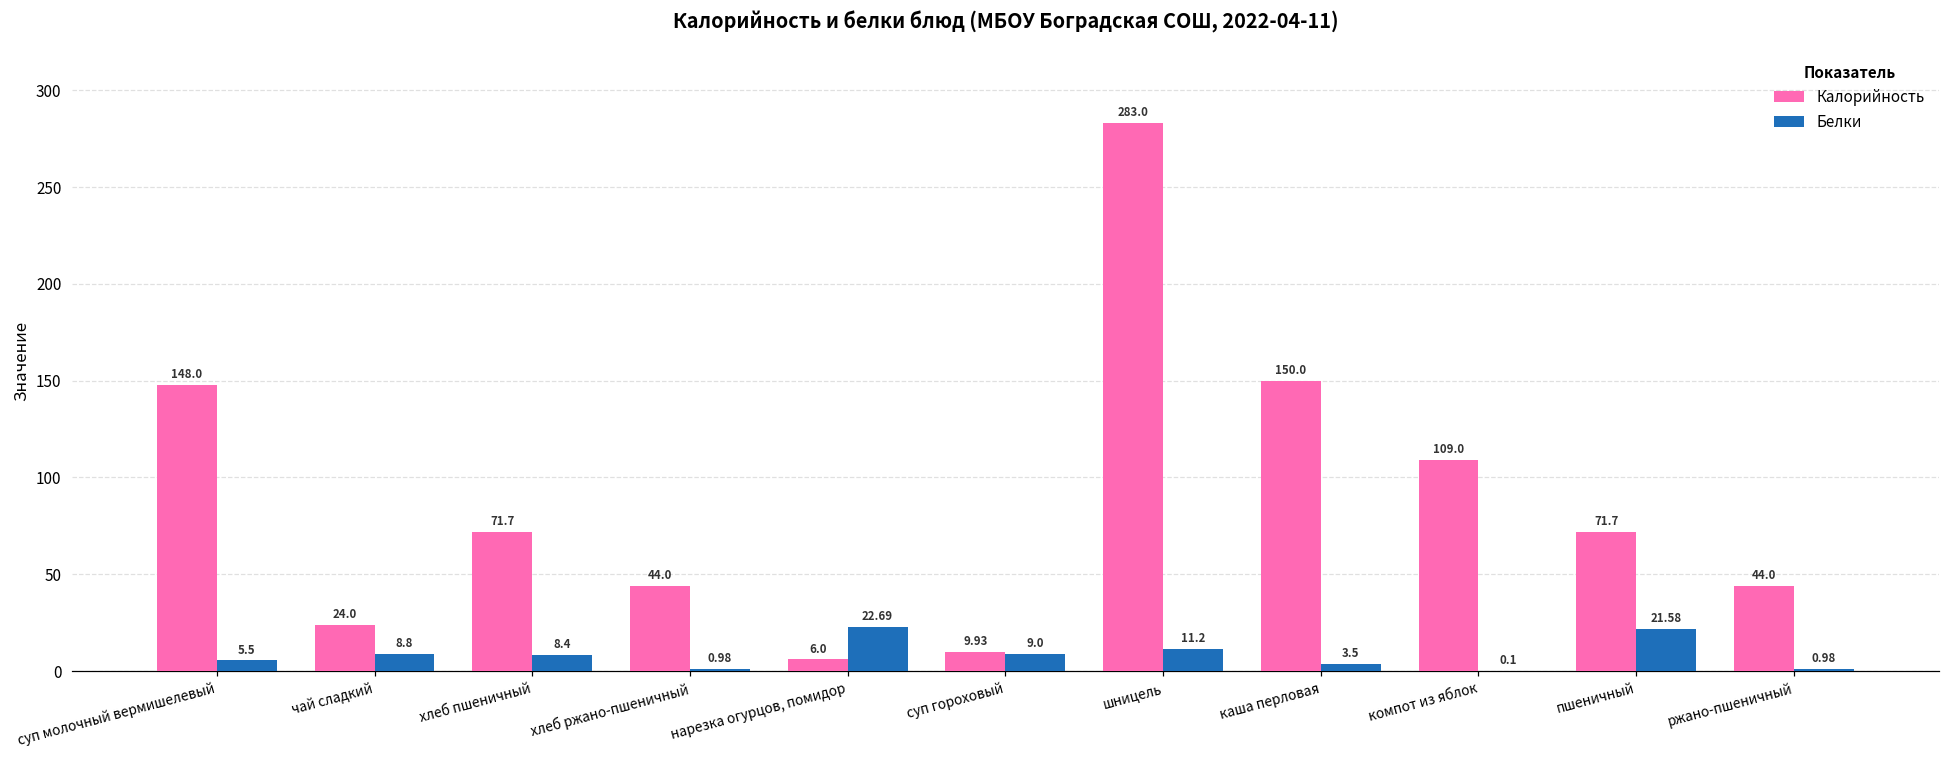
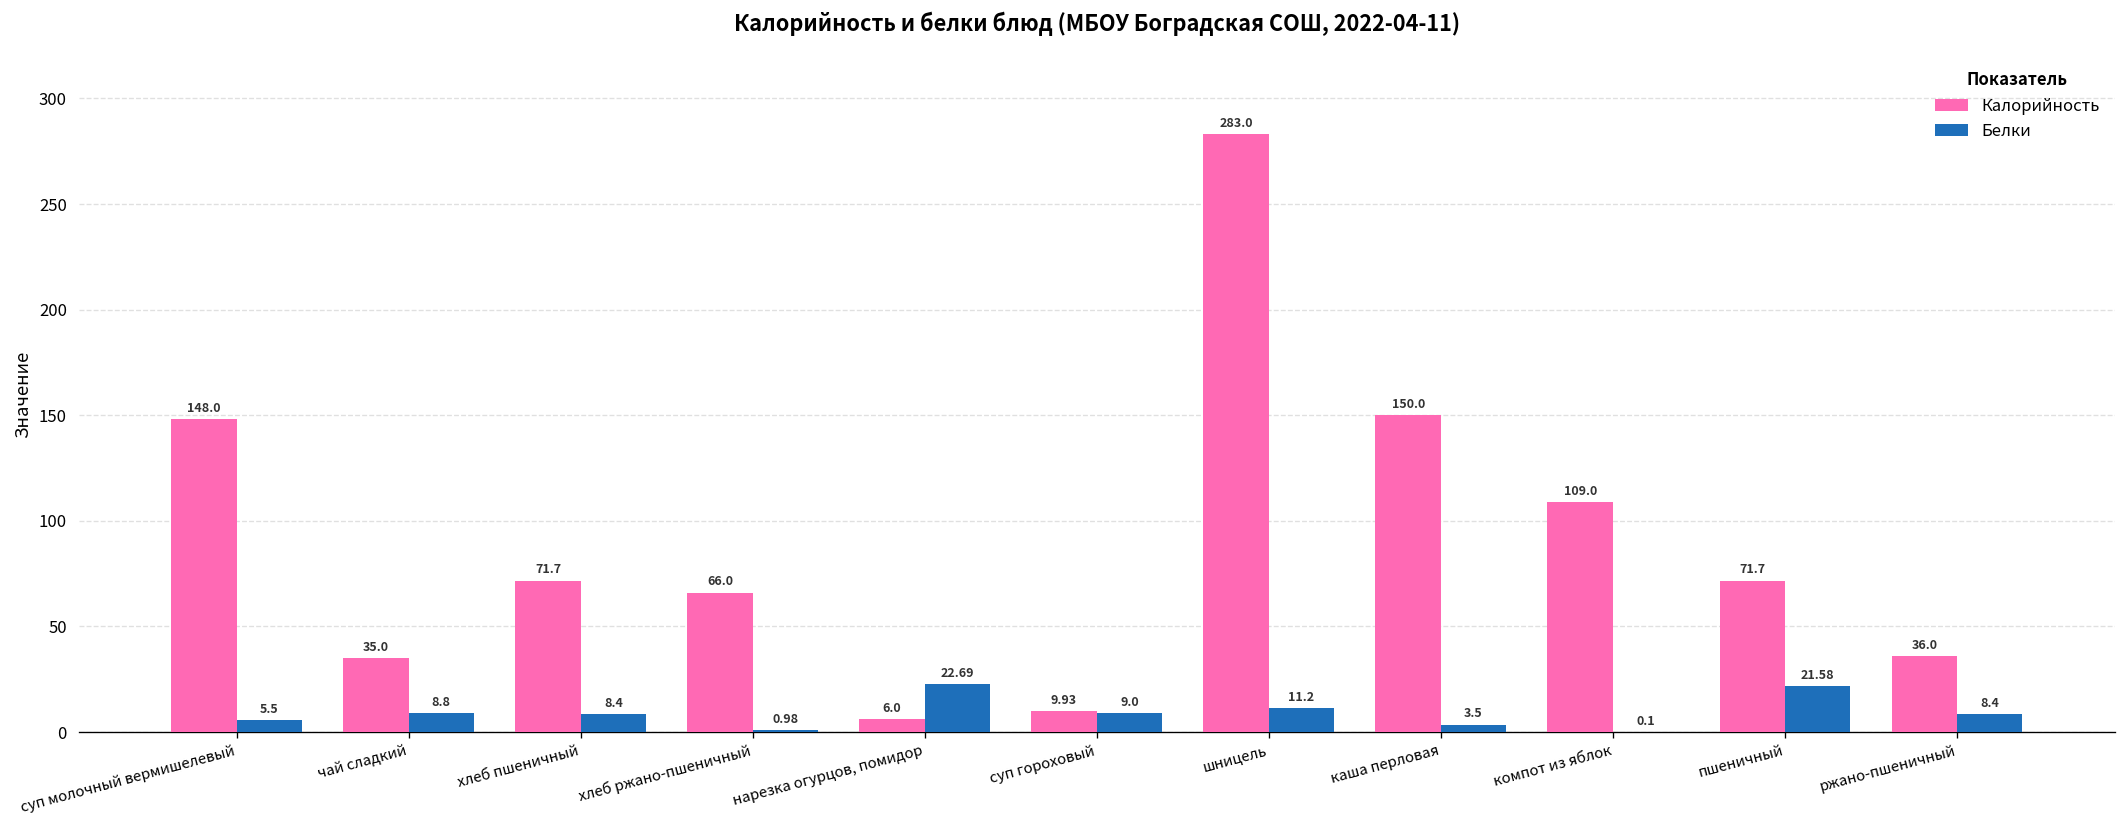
Калорийность, чай сладкий: 24.0 -> 35.0
Калорийность, хлеб ржано-пшеничный: 44.0 -> 66.0
Калорийность, ржано-пшеничный: 44.0 -> 36.0
Белки, ржано-пшеничный: 0.98 -> 8.4
